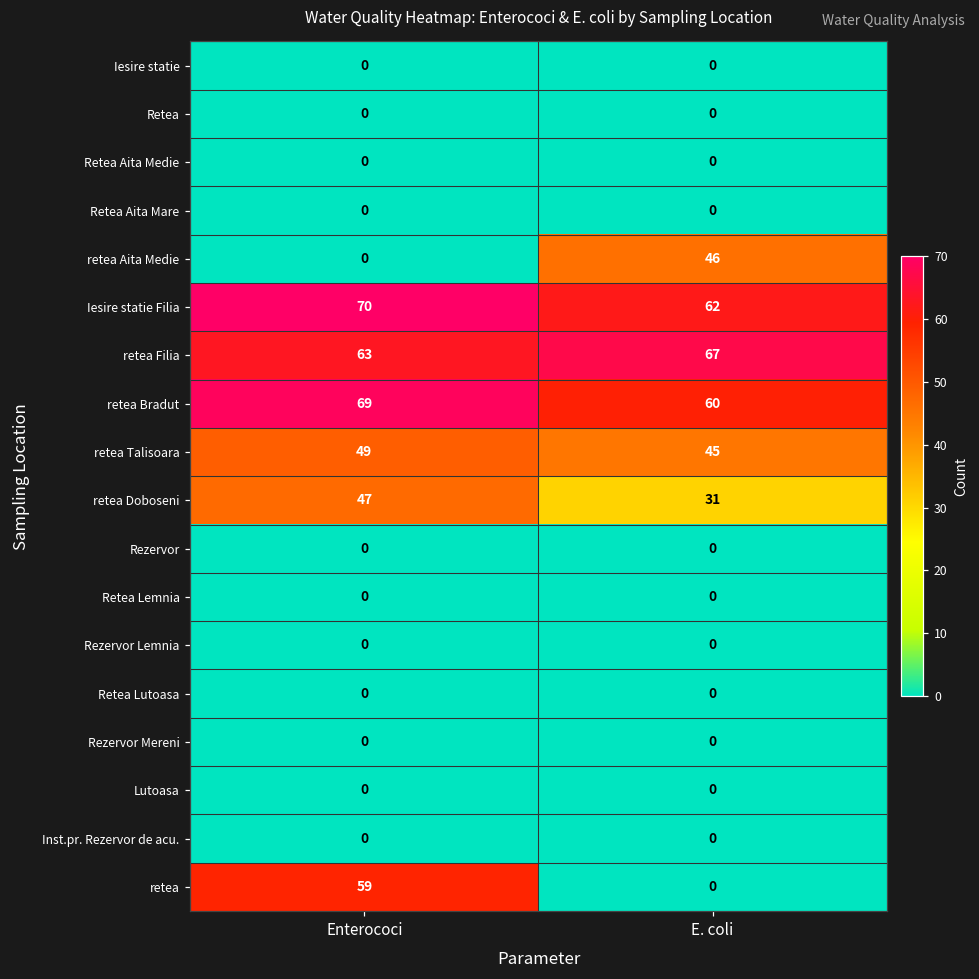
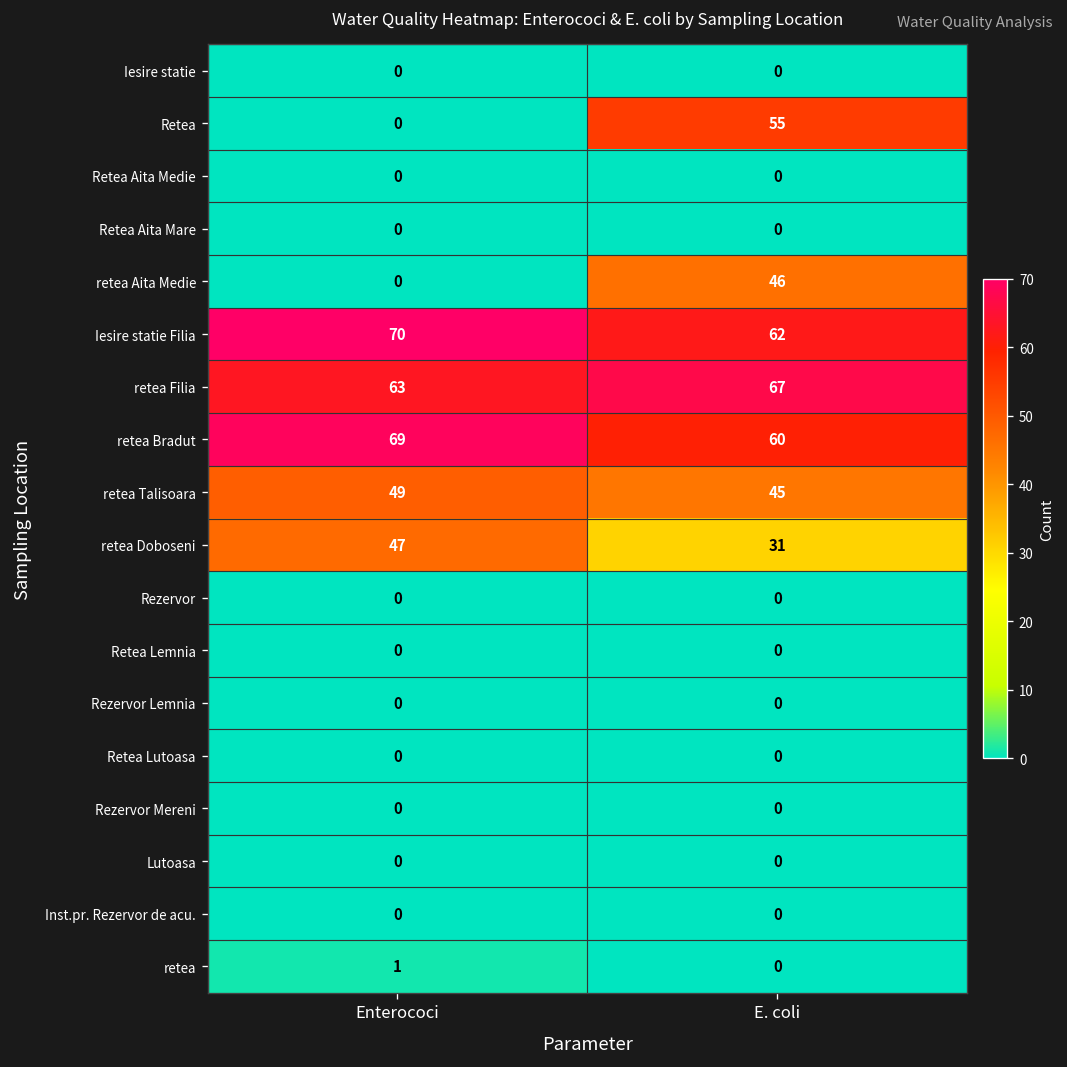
Retea, E. coli: 0 -> 55
retea, Enterococi: 59 -> 1
